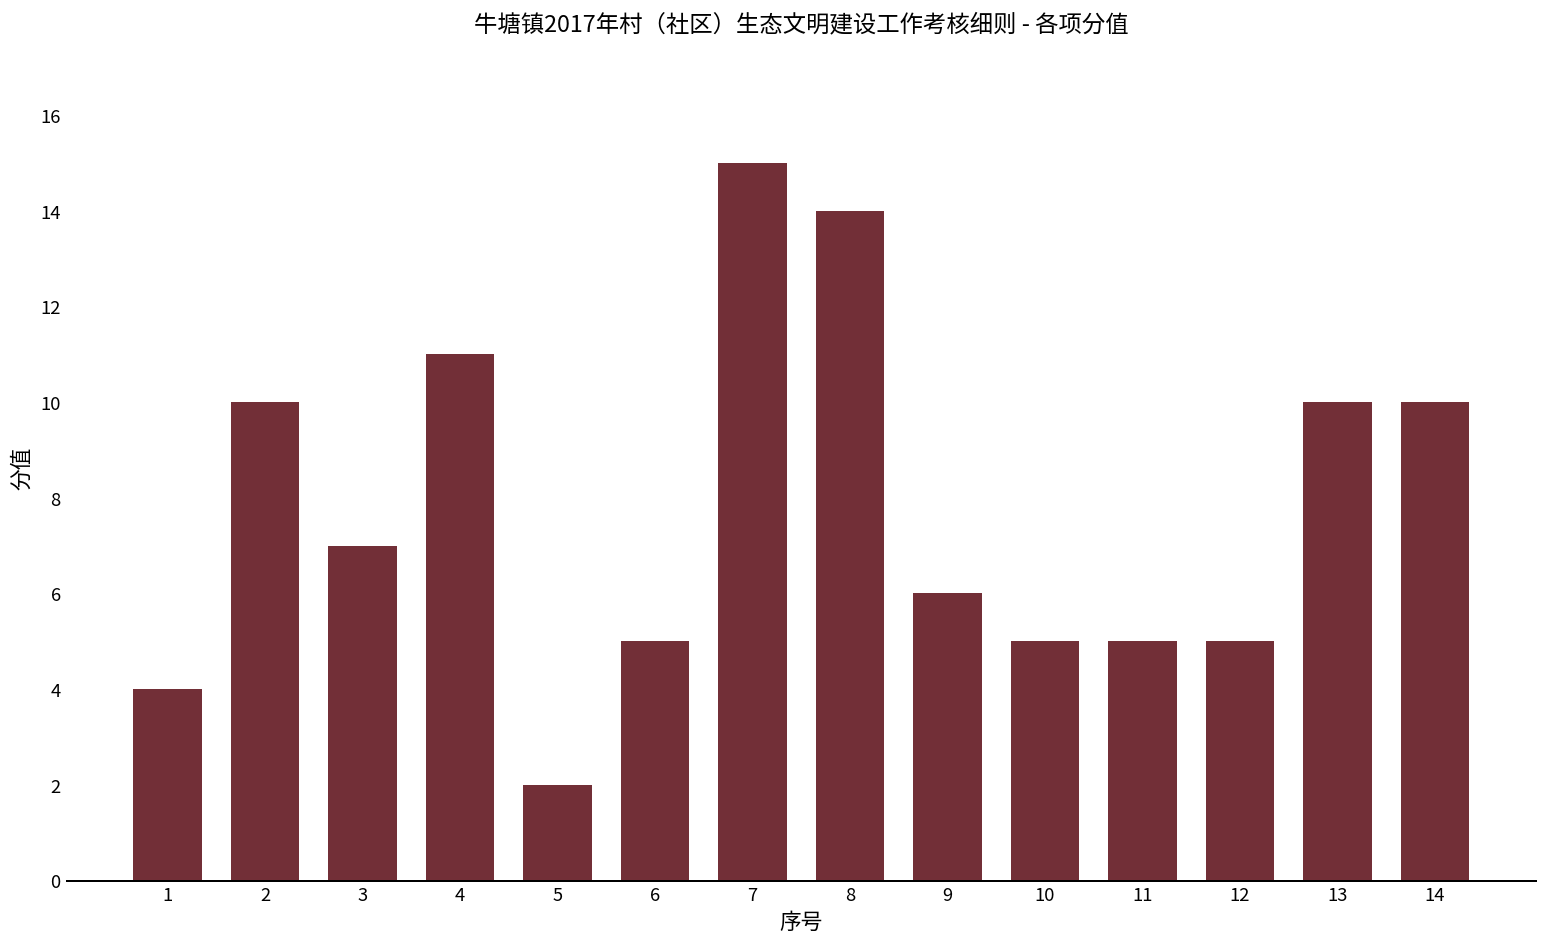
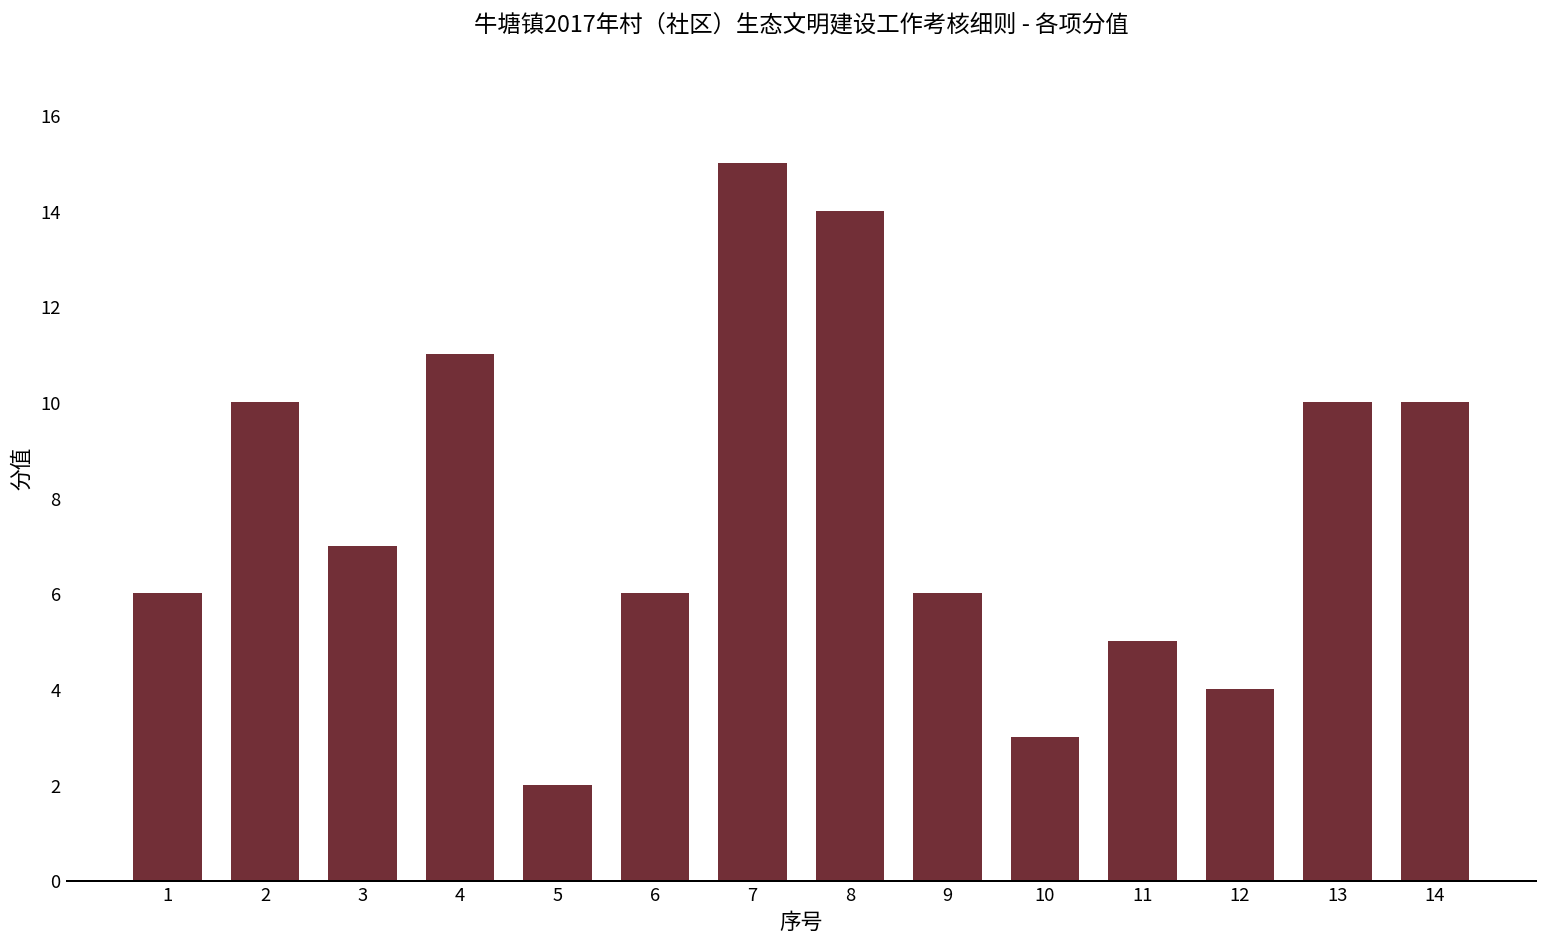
1: 4 -> 6
6: 5 -> 6
10: 5 -> 3
12: 5 -> 4
